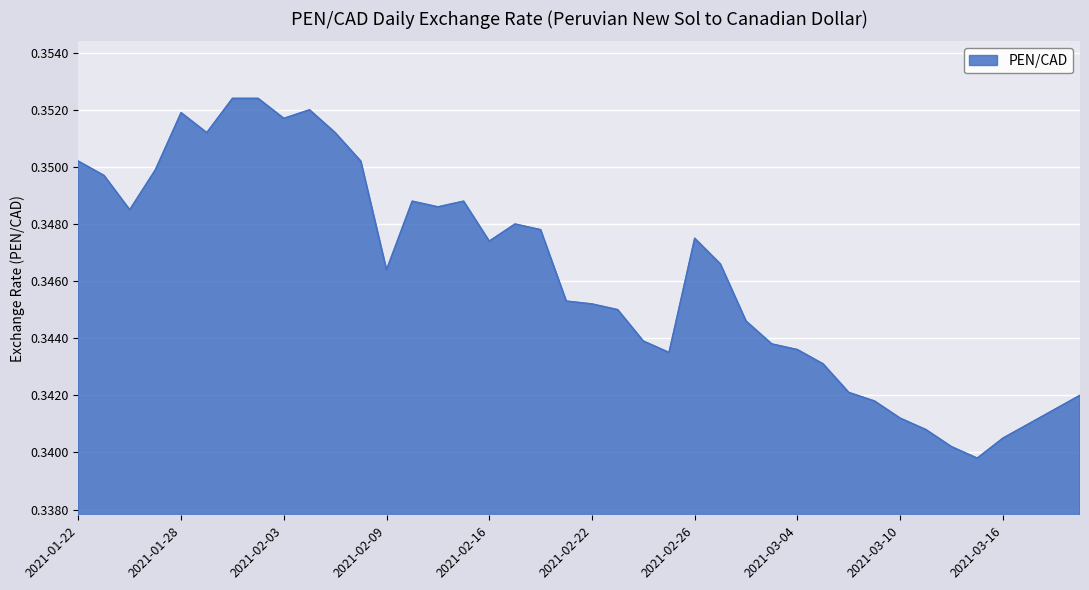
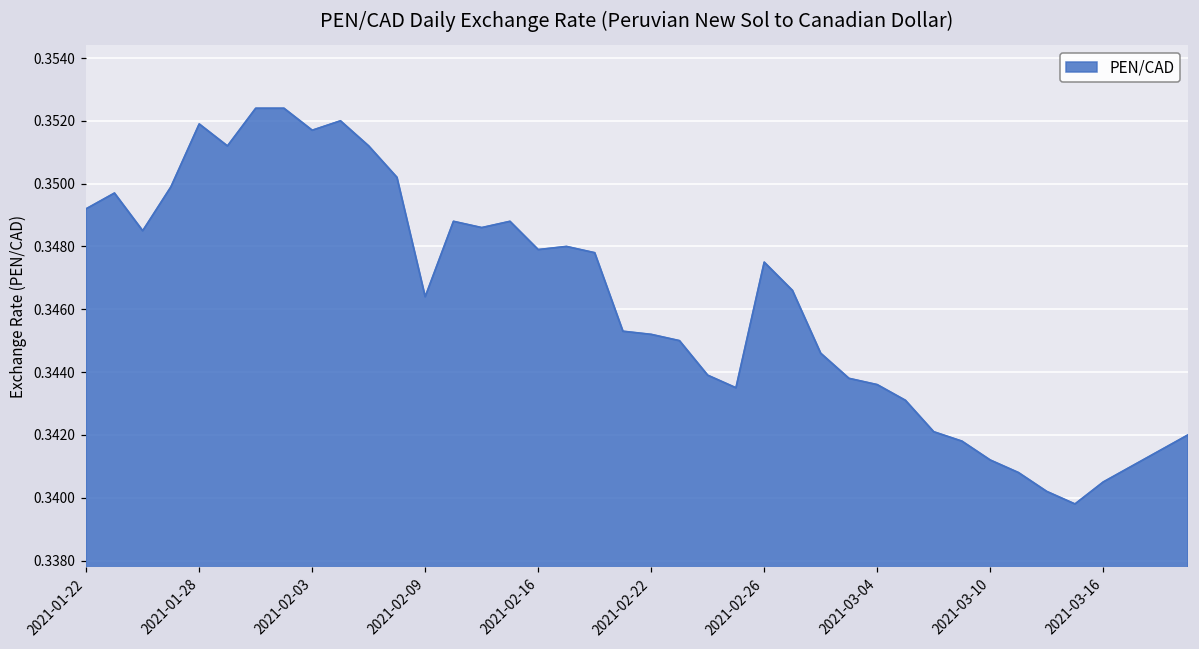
2021-01-22: 0.3502 -> 0.3492
2021-02-16: 0.3474 -> 0.3479
